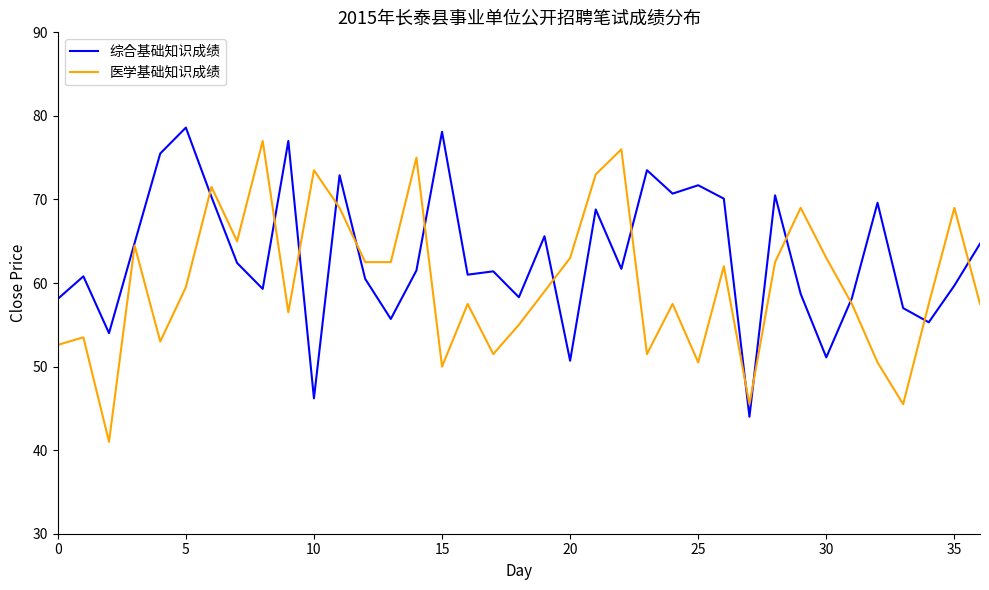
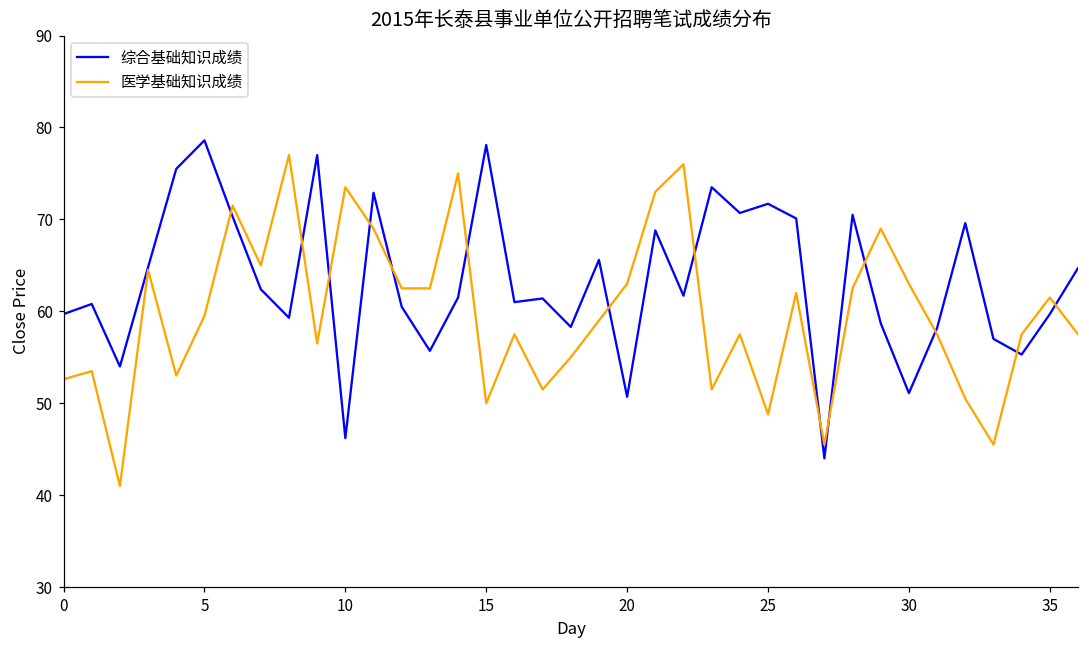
综合基础知识成绩, 0: 58 -> 60
医学基础知识成绩, 25: 51 -> 49
医学基础知识成绩, 35: 69 -> 62
